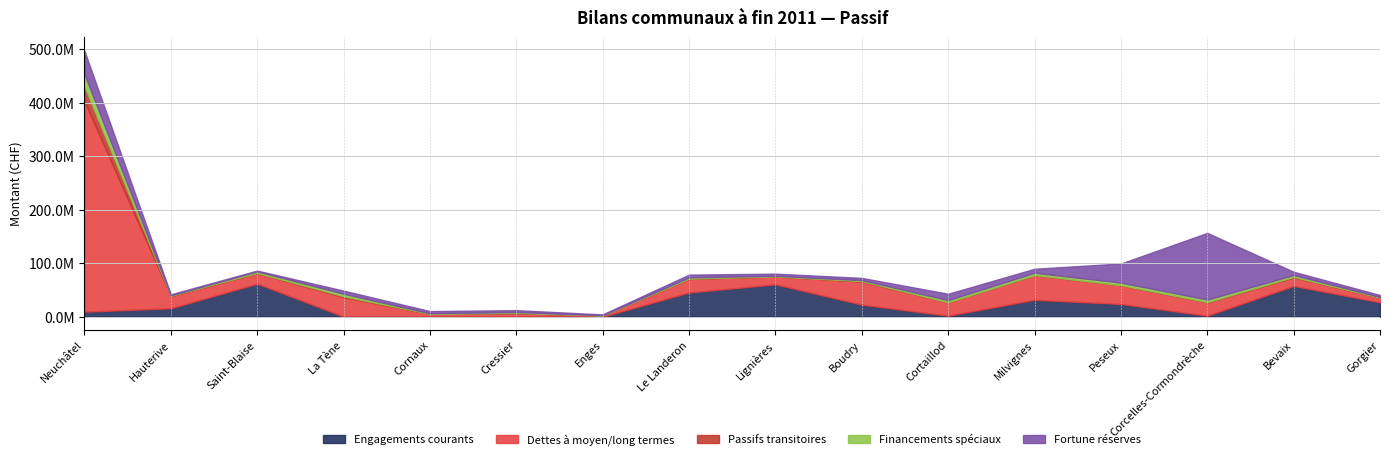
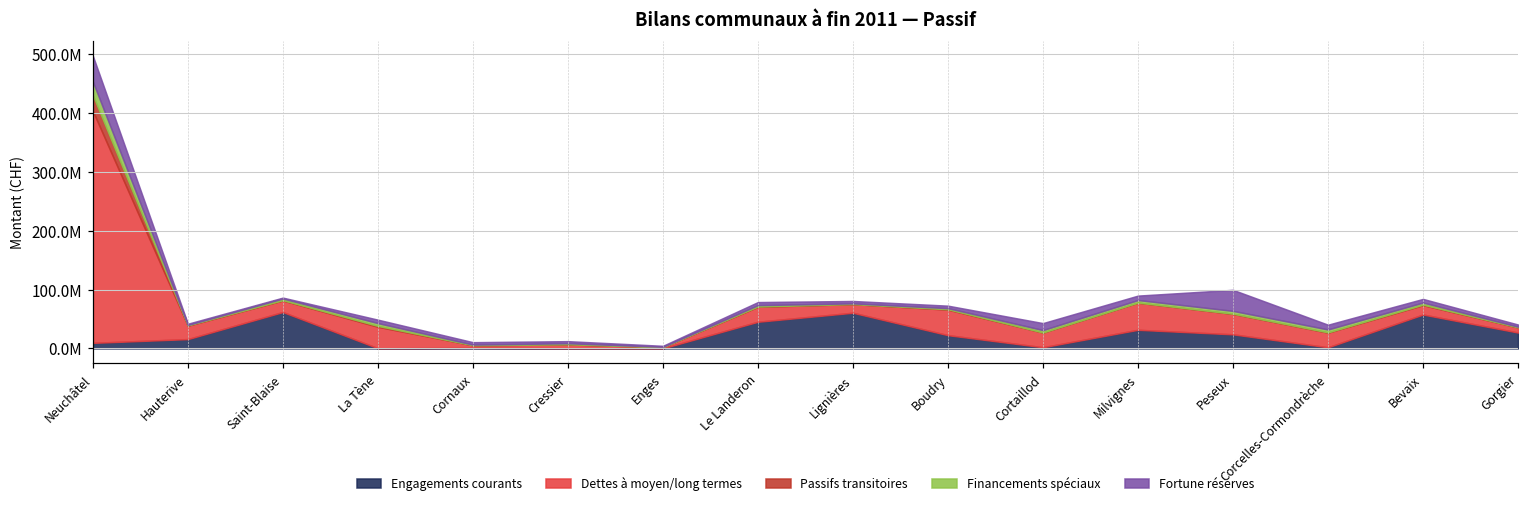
Fortune réserves, Corcelles-Cormondrèche: 120000000 -> 10000000
